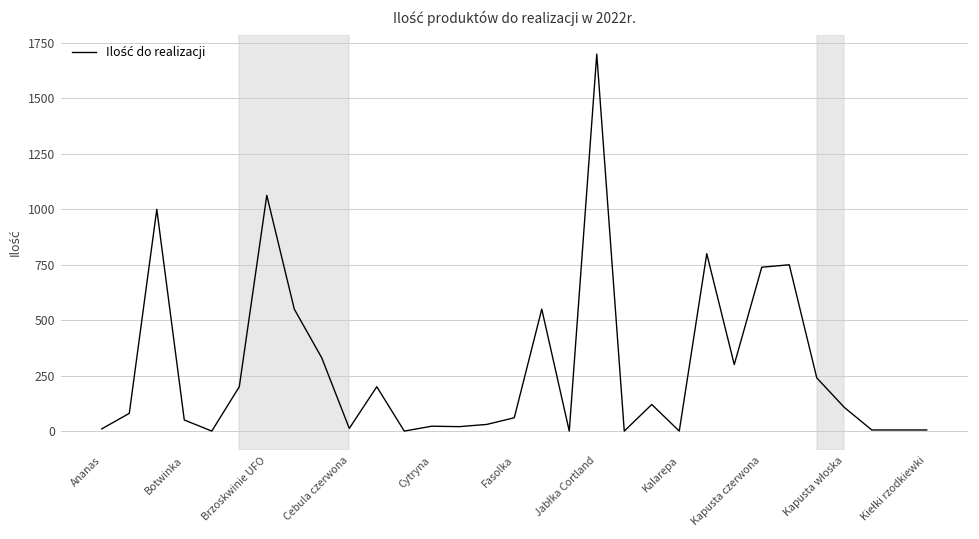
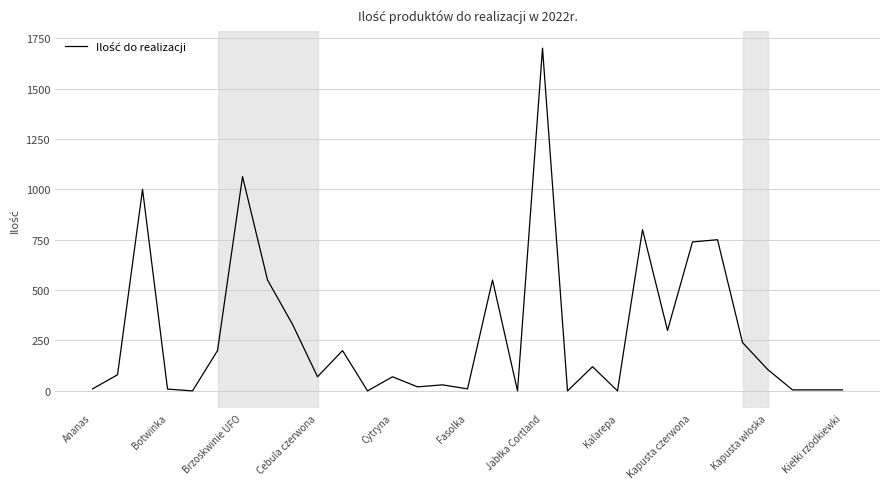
Botwinka: 50 -> 10
Cebula czerwona: 10 -> 70
Cytryna: 20 -> 70
Fasolka: 60 -> 10
